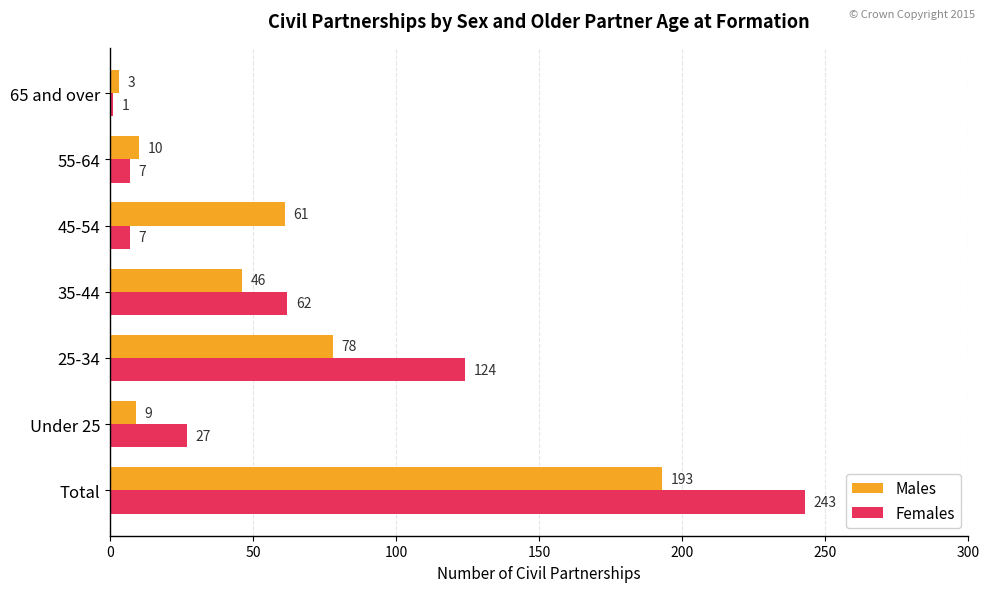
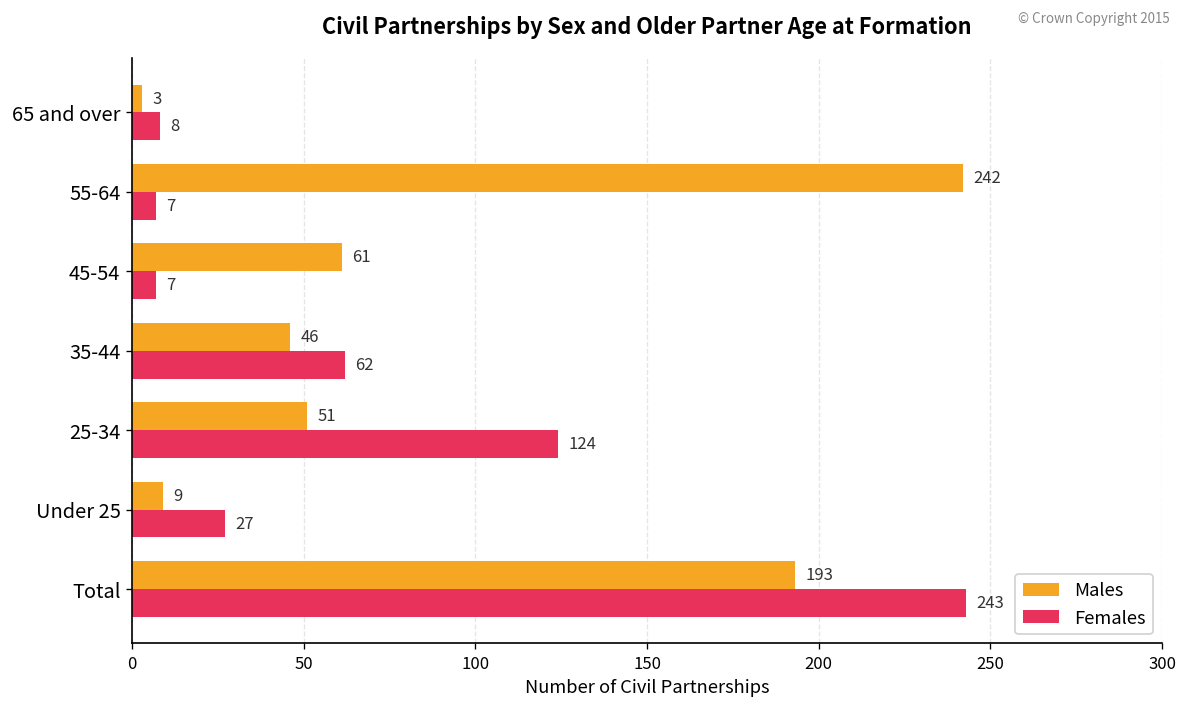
Females, 65 and over: 1 -> 8
Males, 55-64: 10 -> 242
Males, 25-34: 78 -> 51
